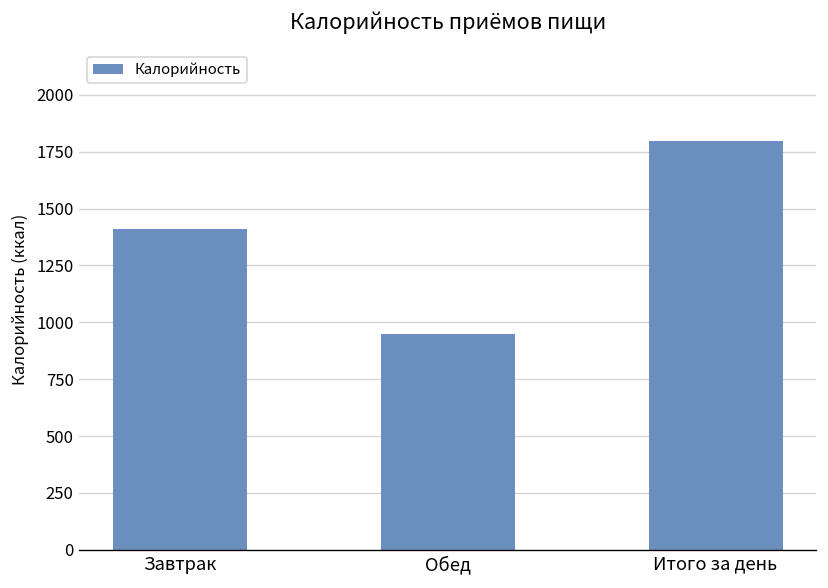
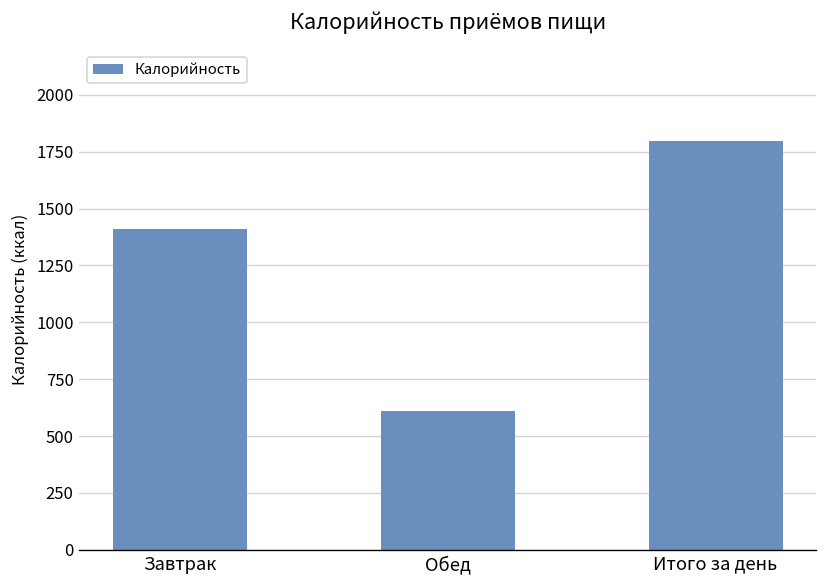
Обед: 950 -> 610
